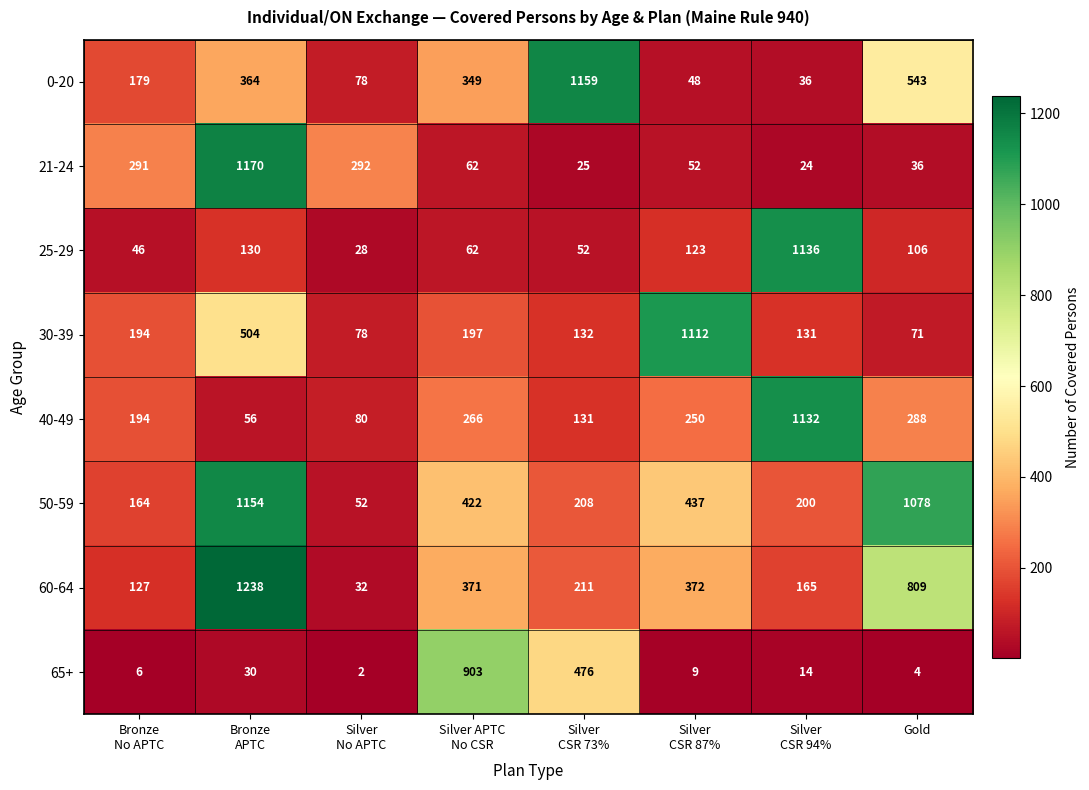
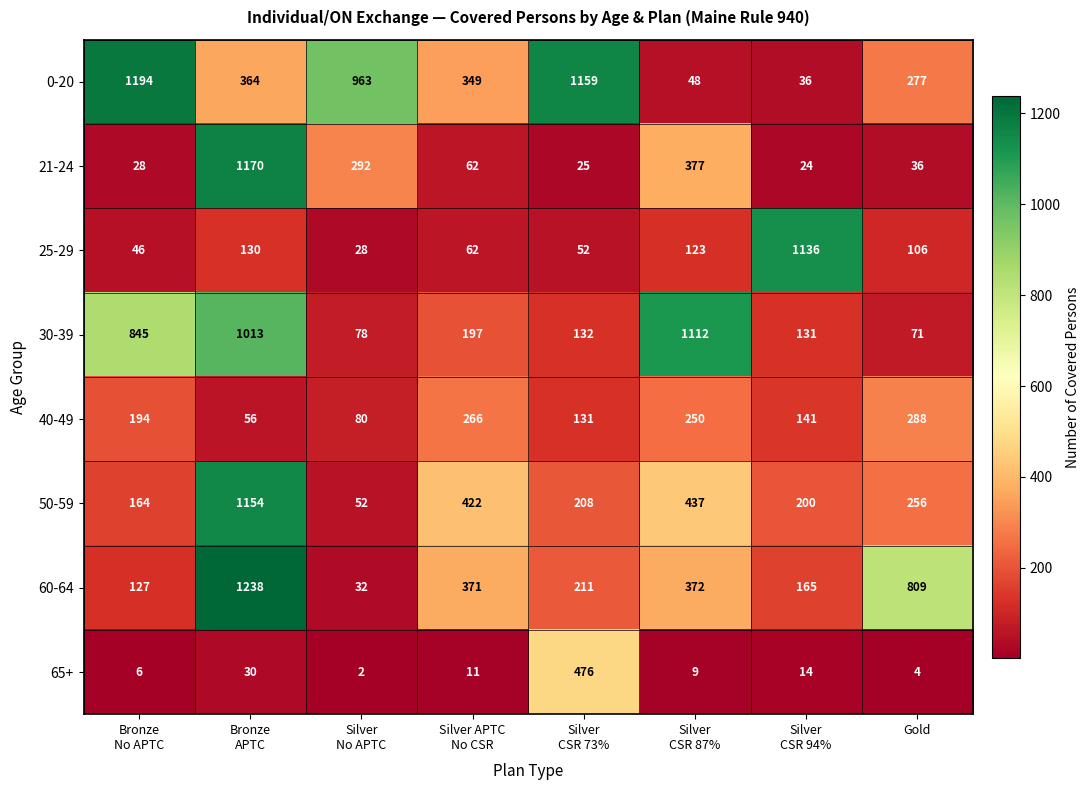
0-20, Bronze No APTC: 179 -> 1194
0-20, Silver No APTC: 78 -> 963
0-20, Gold: 543 -> 277
21-24, Bronze No APTC: 291 -> 28
21-24, Silver CSR 87%: 52 -> 377
30-39, Bronze No APTC: 194 -> 845
30-39, Bronze APTC: 504 -> 1013
40-49, Silver CSR 94%: 1132 -> 141
50-59, Gold: 1078 -> 256
65+, Silver APTC No CSR: 903 -> 11
